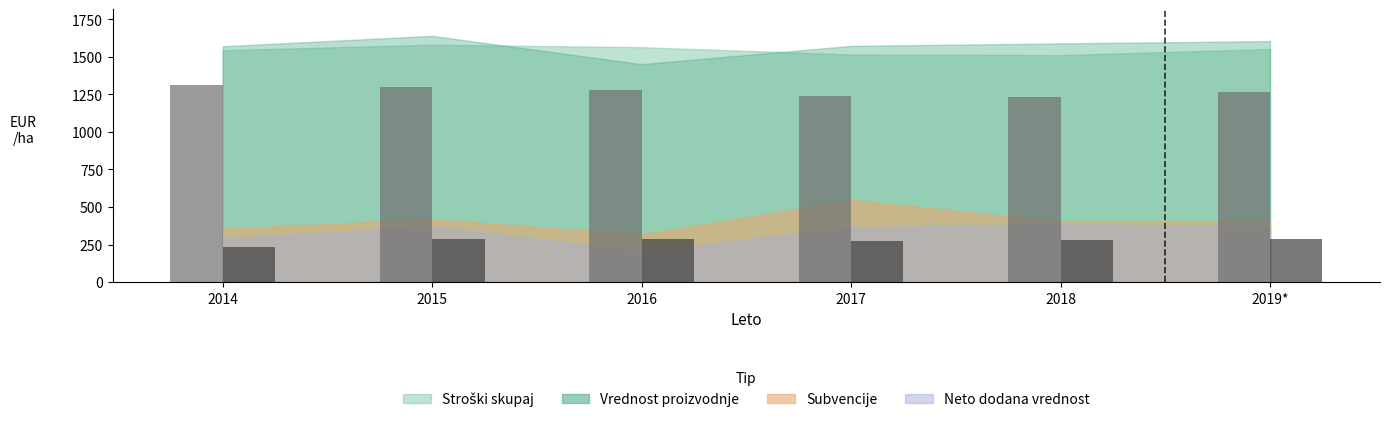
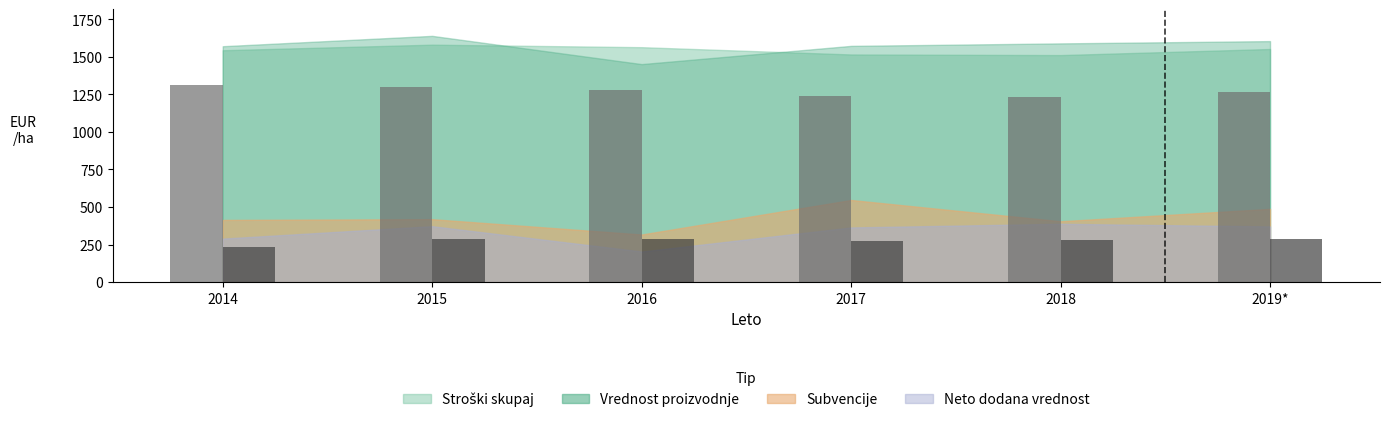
Subvencije, 2014: 350 -> 410
Subvencije, 2019*: 400 -> 490
